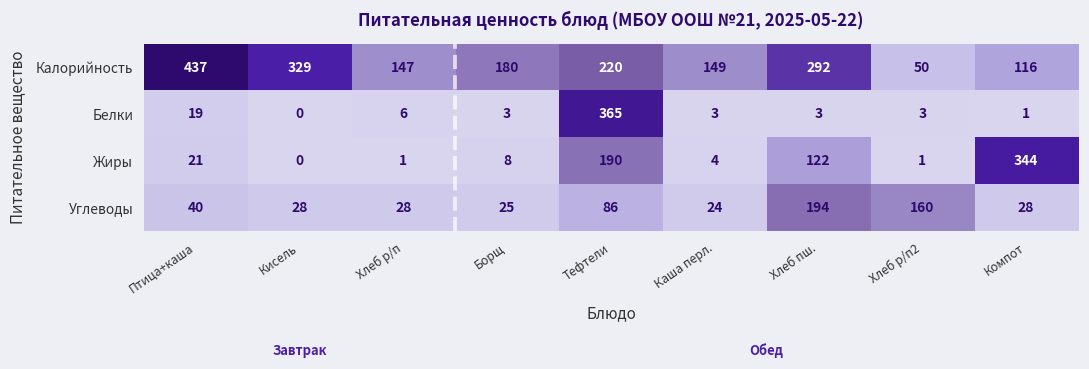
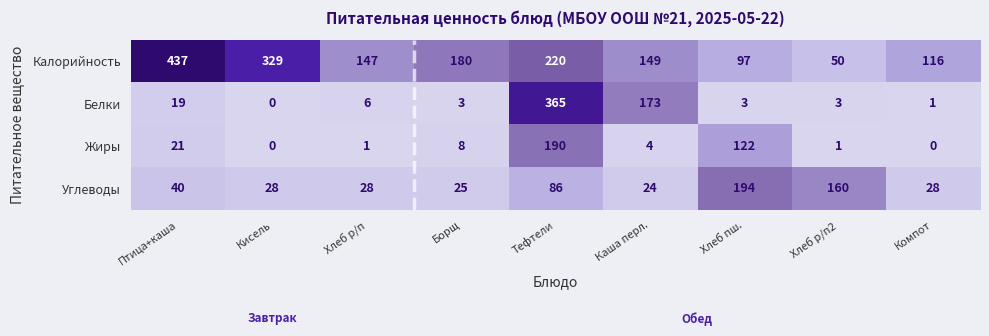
Калорийность, Хлеб пш.: 292 -> 97
Белки, Каша перл.: 3 -> 173
Жиры, Компот: 344 -> 0
